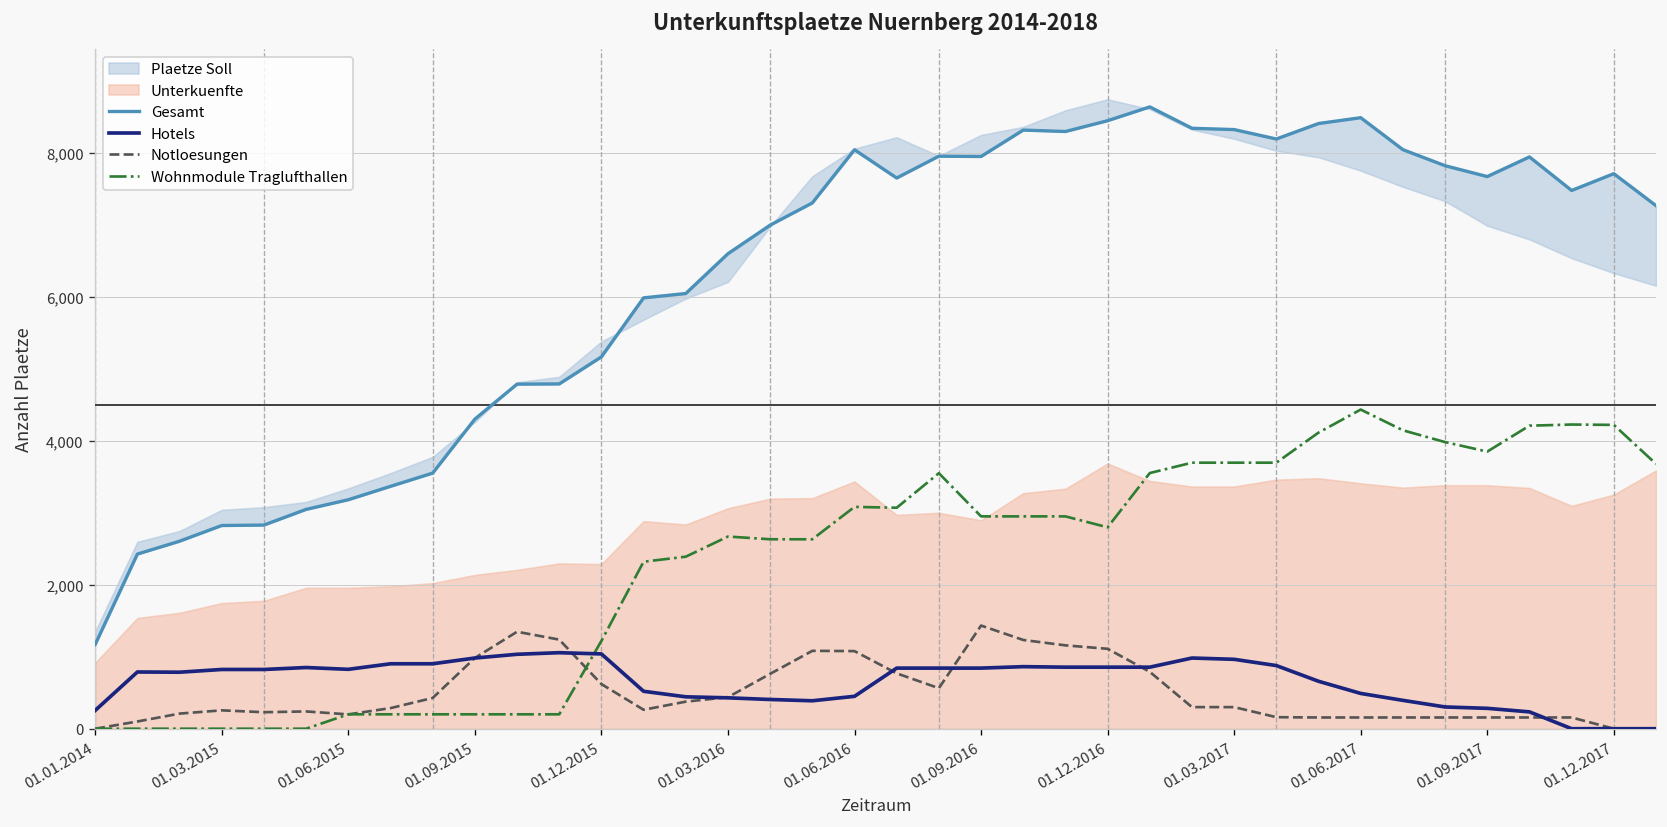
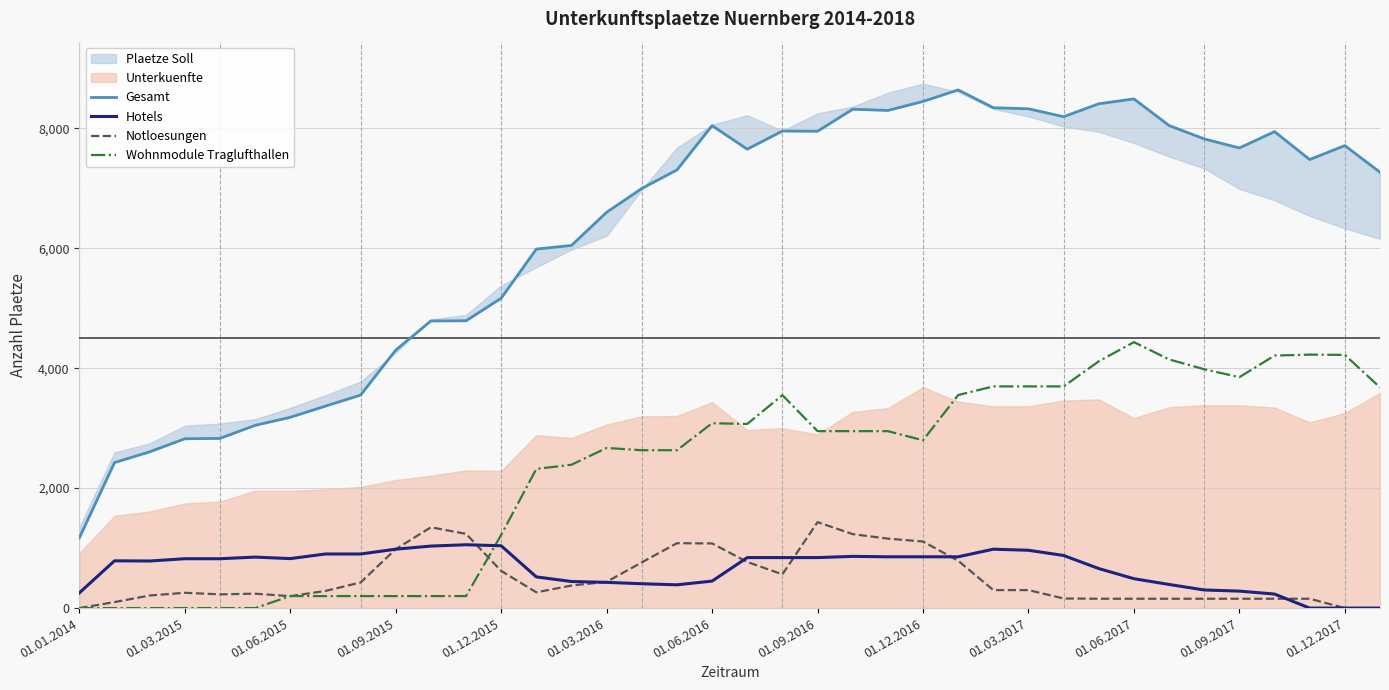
Unterkuenfte, 01.06.2017: 3,400 -> 3,200
